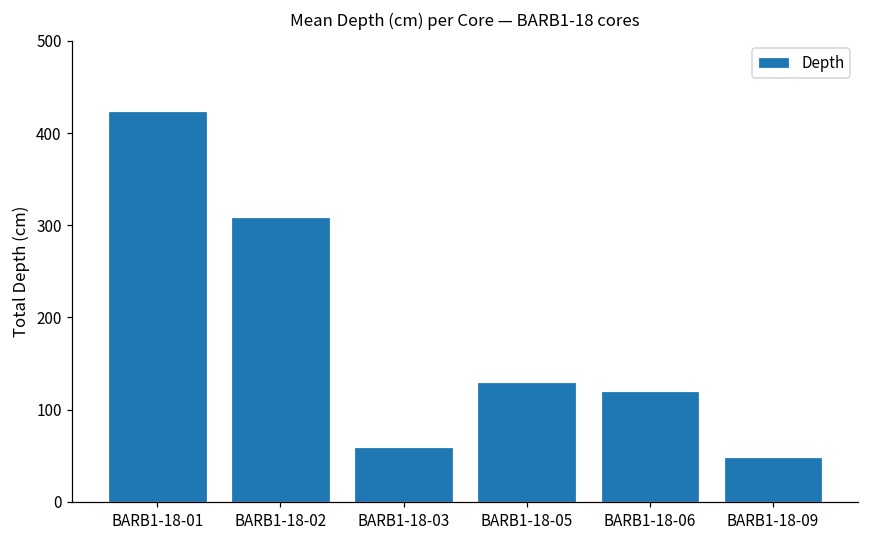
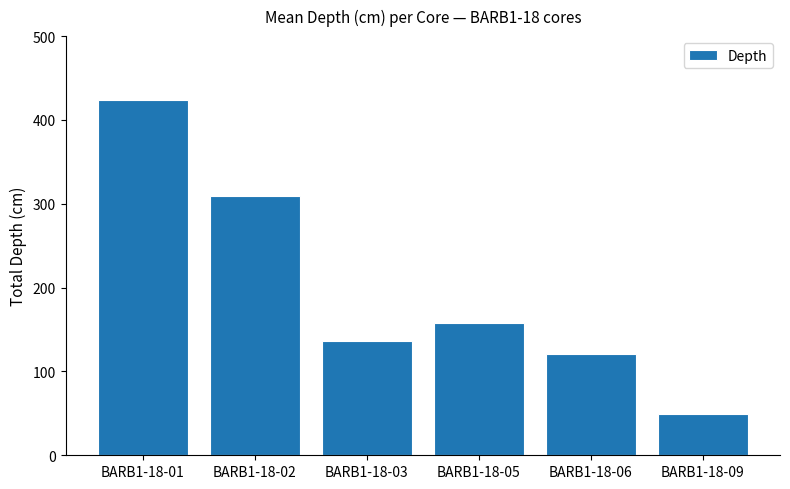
BARB1-18-03: 60 -> 140
BARB1-18-05: 130 -> 160
